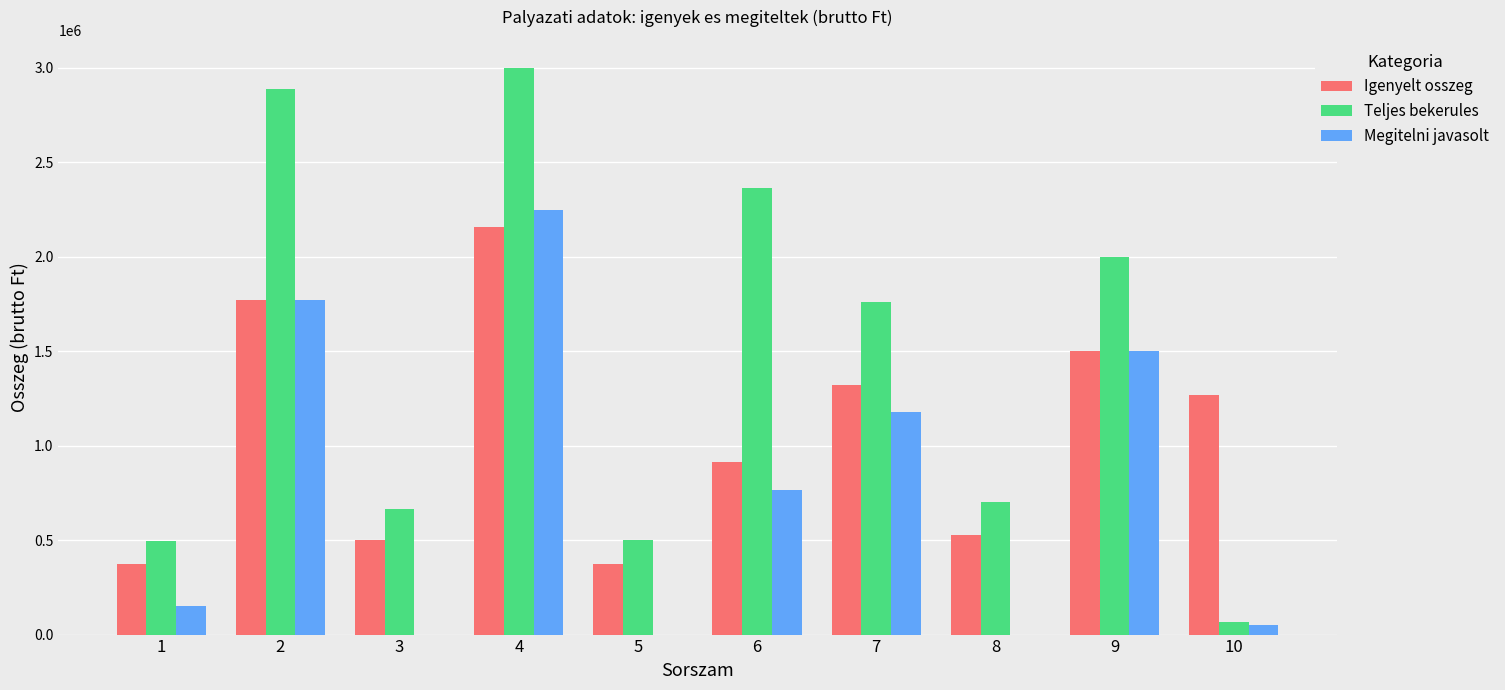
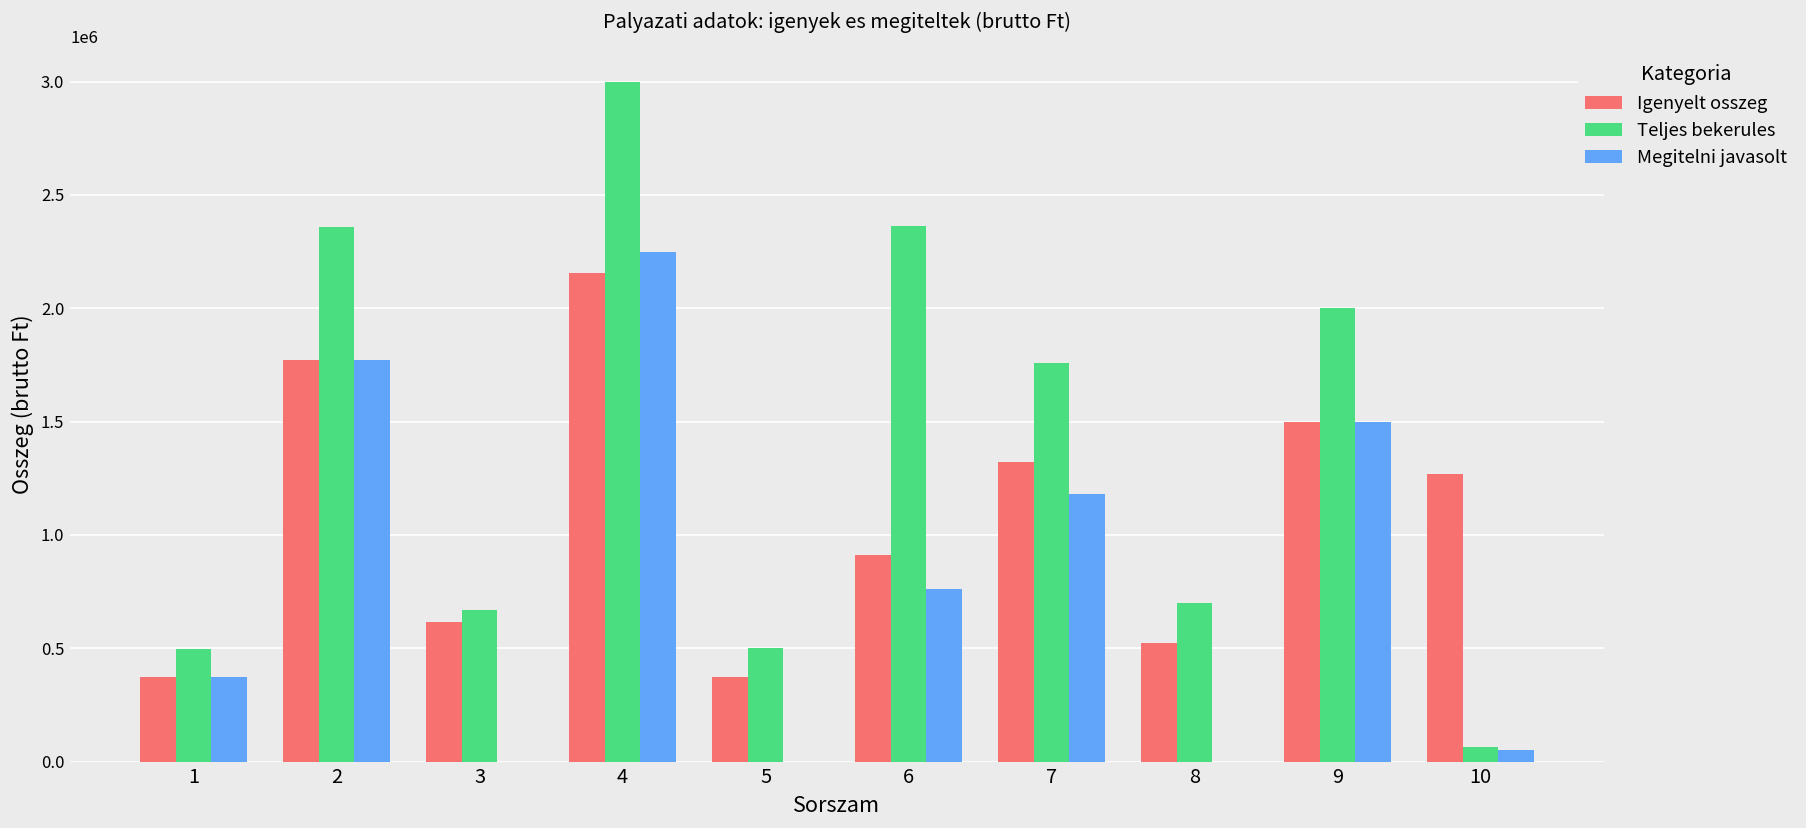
Megitelni javasolt, 1: 150000 -> 370000
Teljes bekerules, 2: 2890000 -> 2360000
Igenyelt osszeg, 3: 500000 -> 620000
